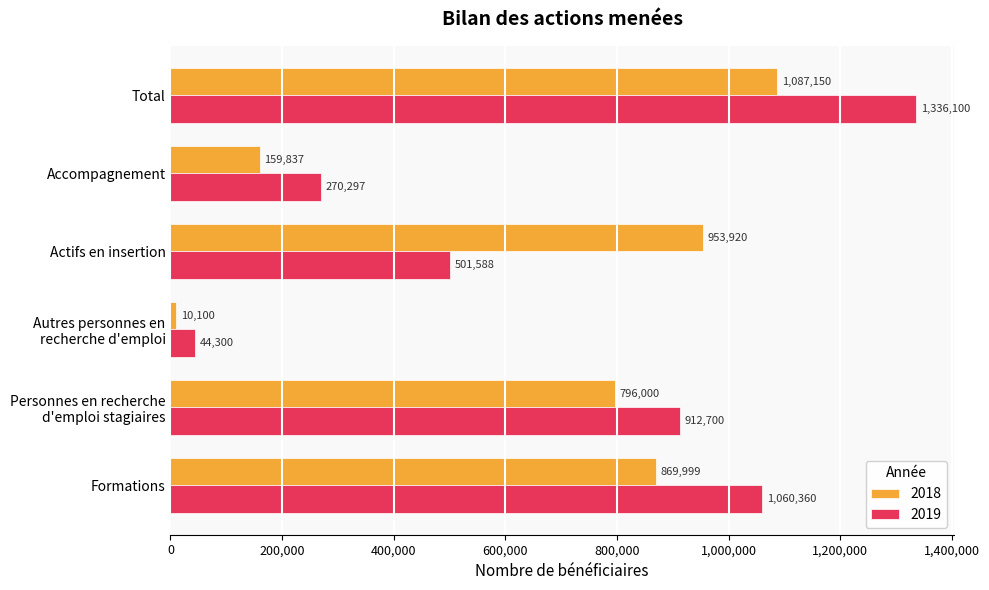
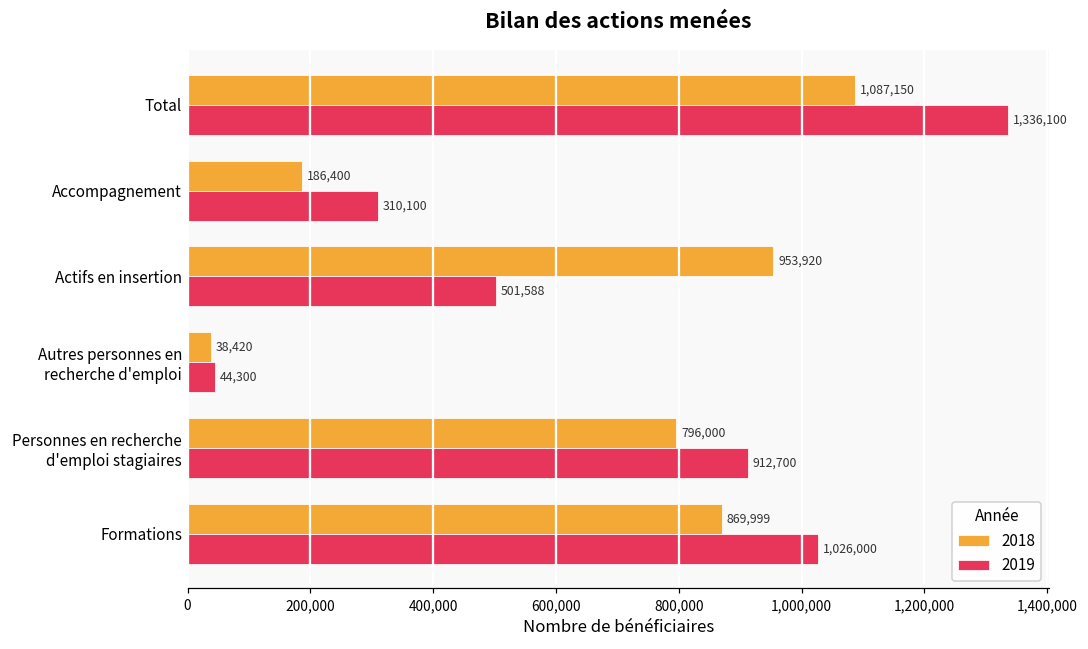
2018, Accompagnement: 159,837 -> 186,400
2019, Accompagnement: 270,297 -> 310,100
2018, Autres personnes en recherche d'emploi: 10,100 -> 38,420
2019, Formations: 1,060,360 -> 1,026,000
